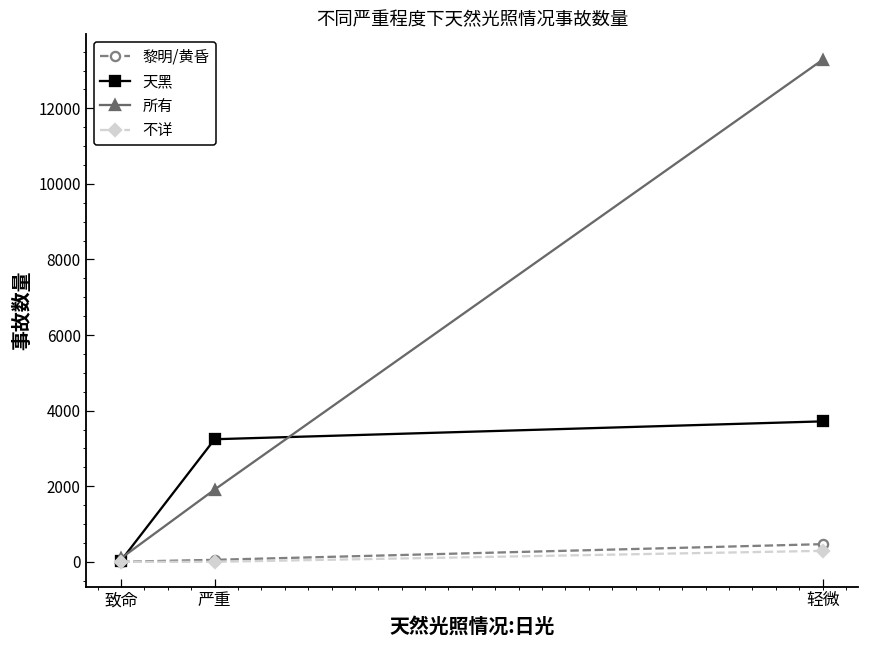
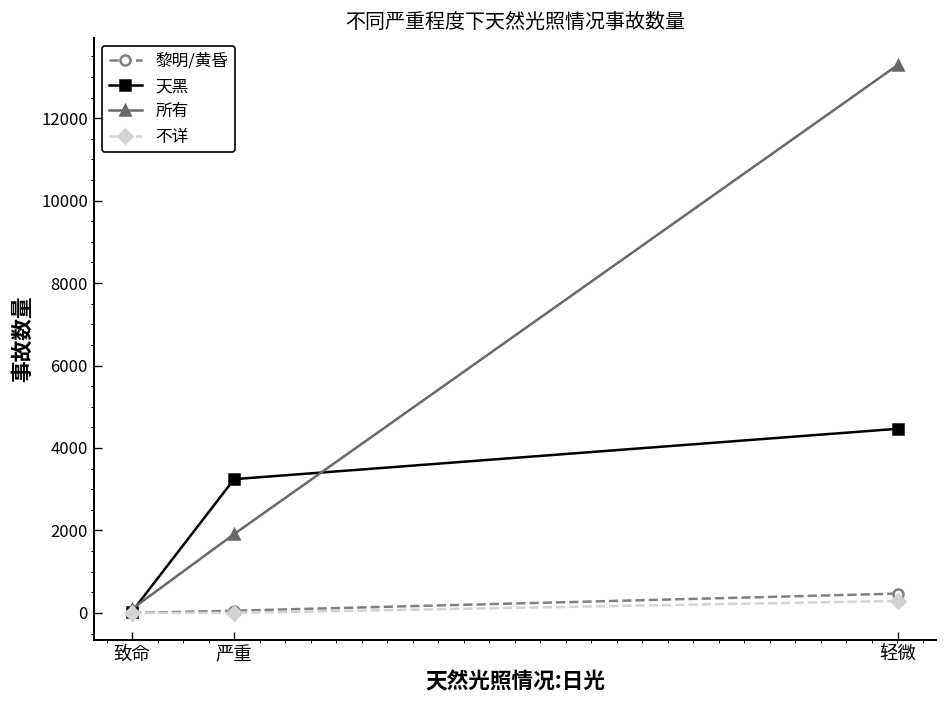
天黑, 轻微: 3700 -> 4500
